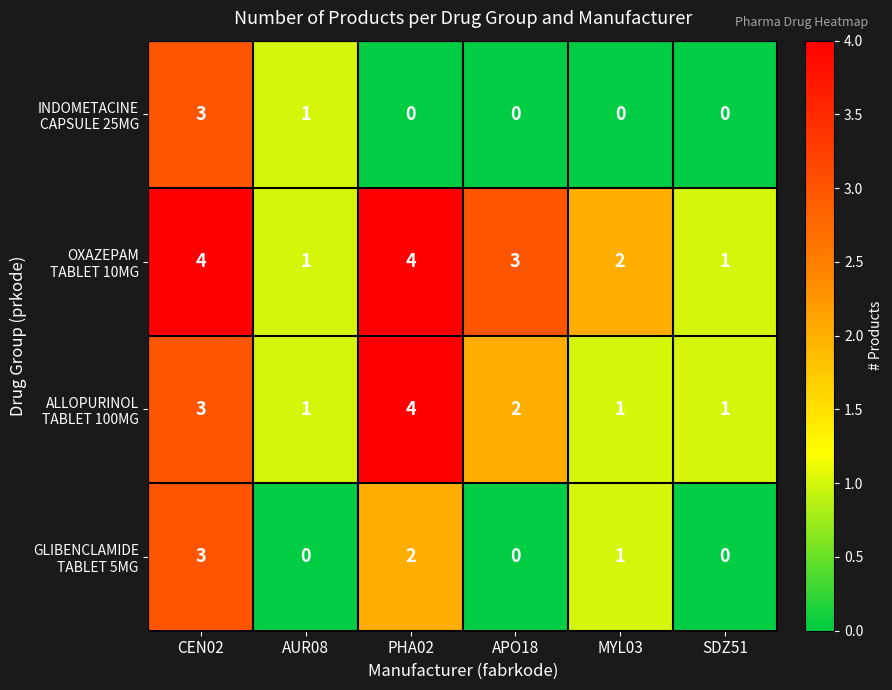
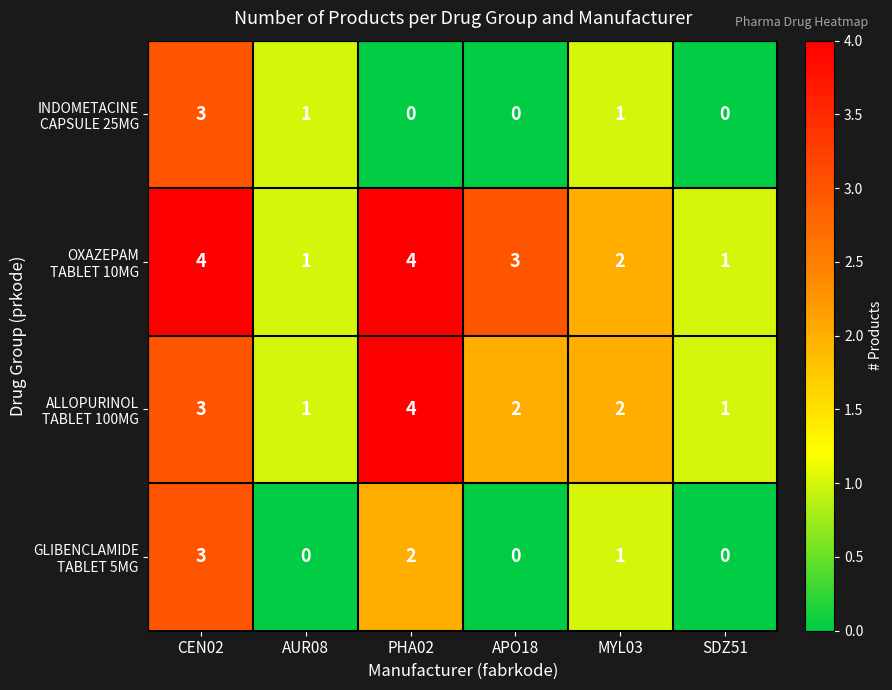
INDOMETACINE CAPSULE 25MG, MYL03: 0 -> 1
ALLOPURINOL TABLET 100MG, MYL03: 1 -> 2
